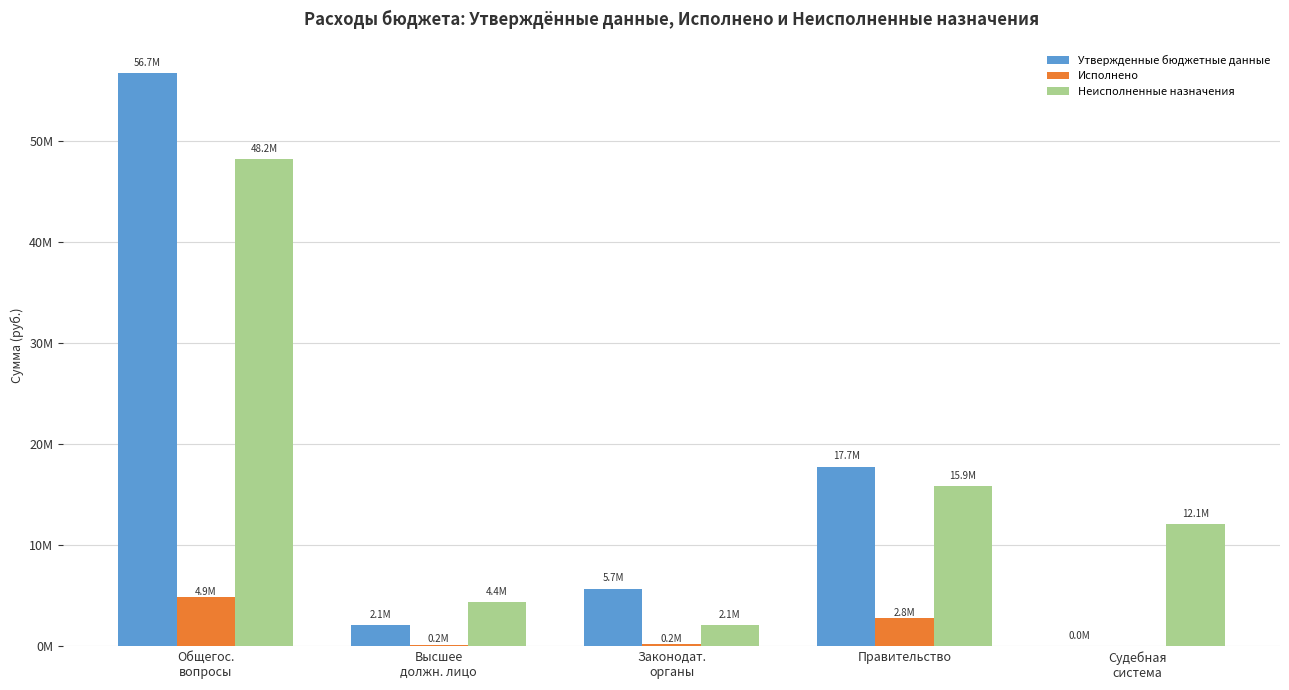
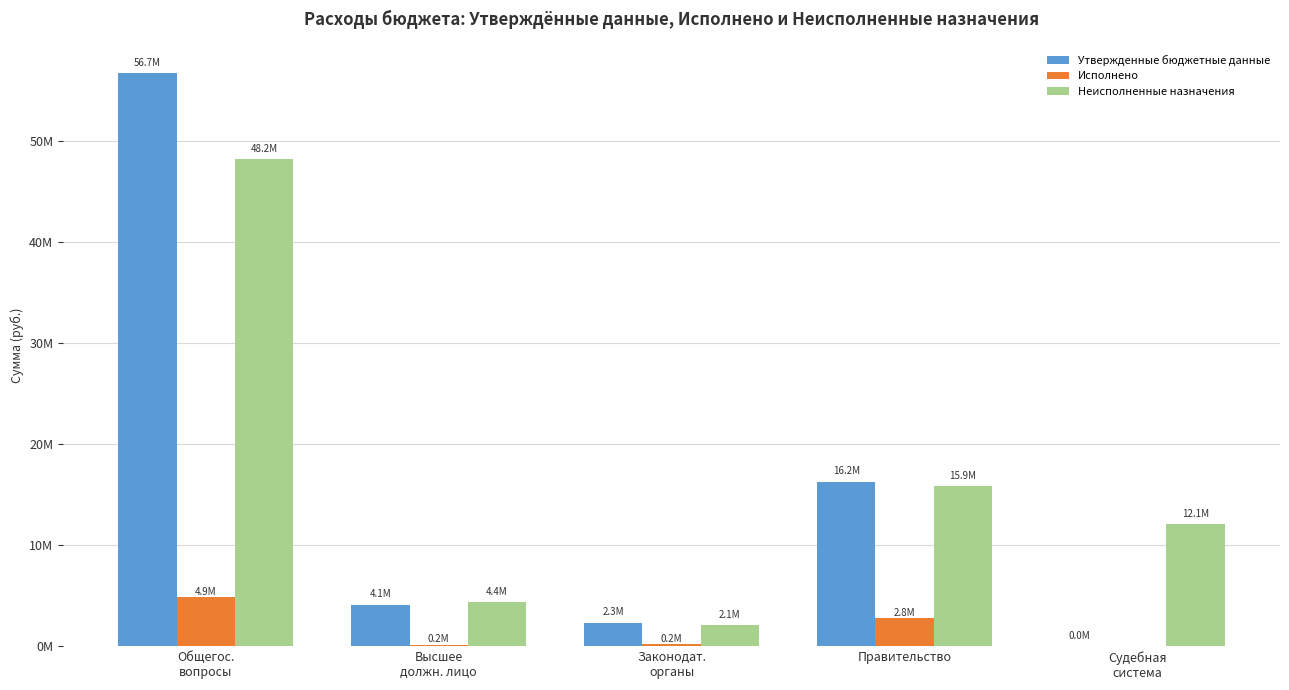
Утвержденные бюджетные данные, Высшее должн. лицо: 2.1M -> 4.1M
Утвержденные бюджетные данные, Законодат. органы: 5.7M -> 2.3M
Утвержденные бюджетные данные, Правительство: 17.7M -> 16.2M
